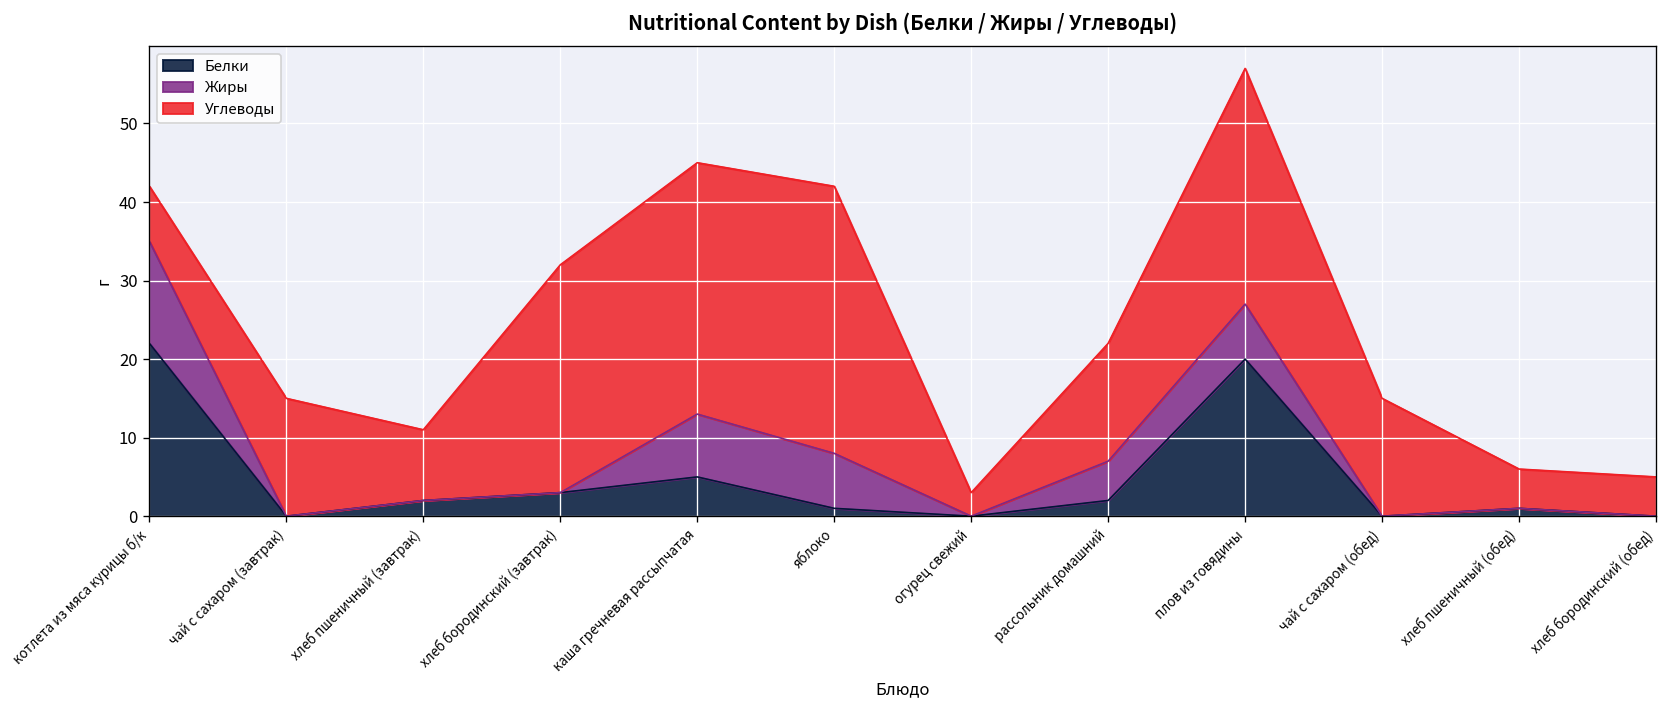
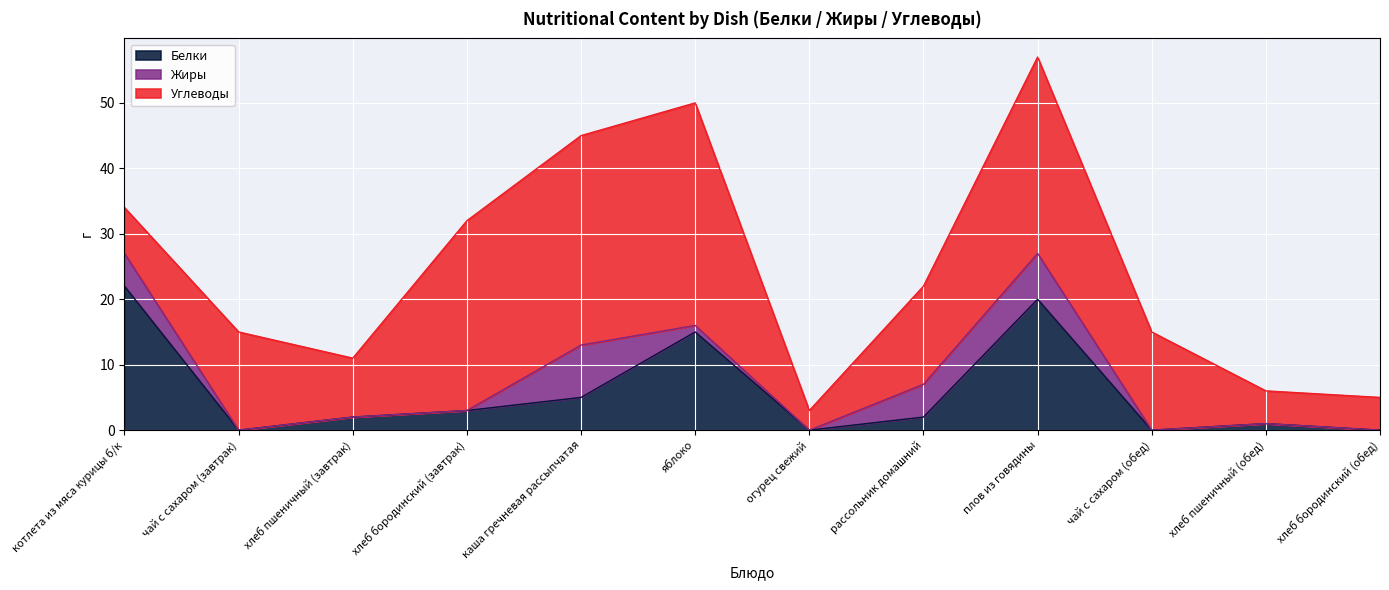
Жиры, котлета из мяса курицы б/к: 13 -> 5
Белки, яблоко: 1 -> 15
Жиры, яблоко: 7 -> 1
